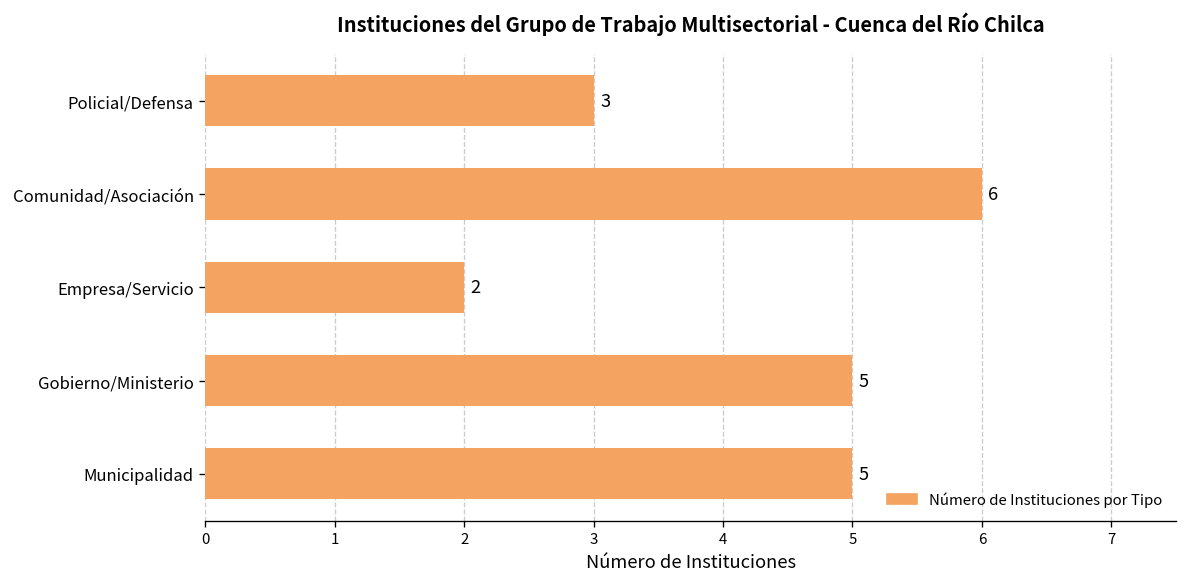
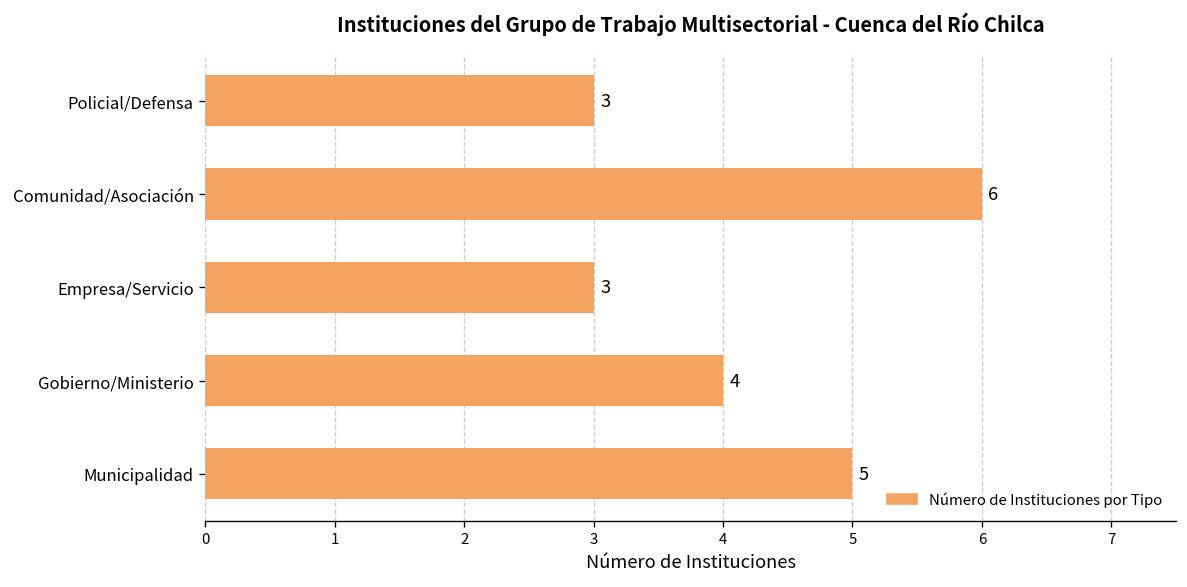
Empresa/Servicio: 2 -> 3
Gobierno/Ministerio: 5 -> 4
